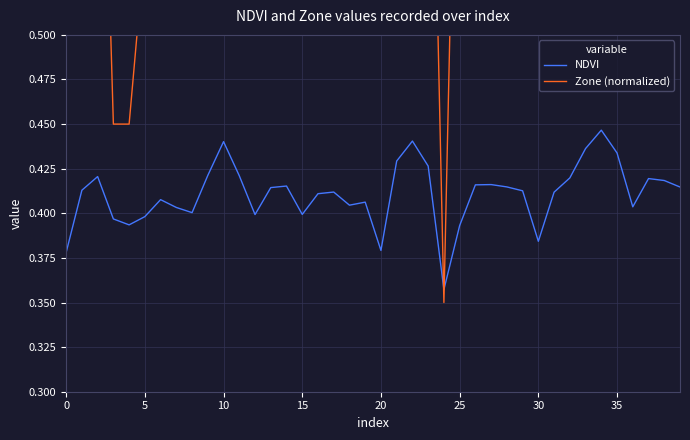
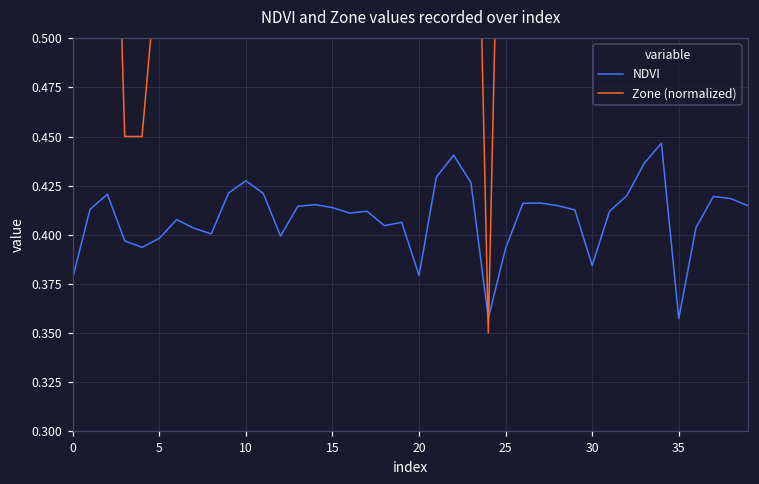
NDVI, 10: 0.440 -> 0.427
NDVI, 15: 0.399 -> 0.414
NDVI, 35: 0.434 -> 0.357
